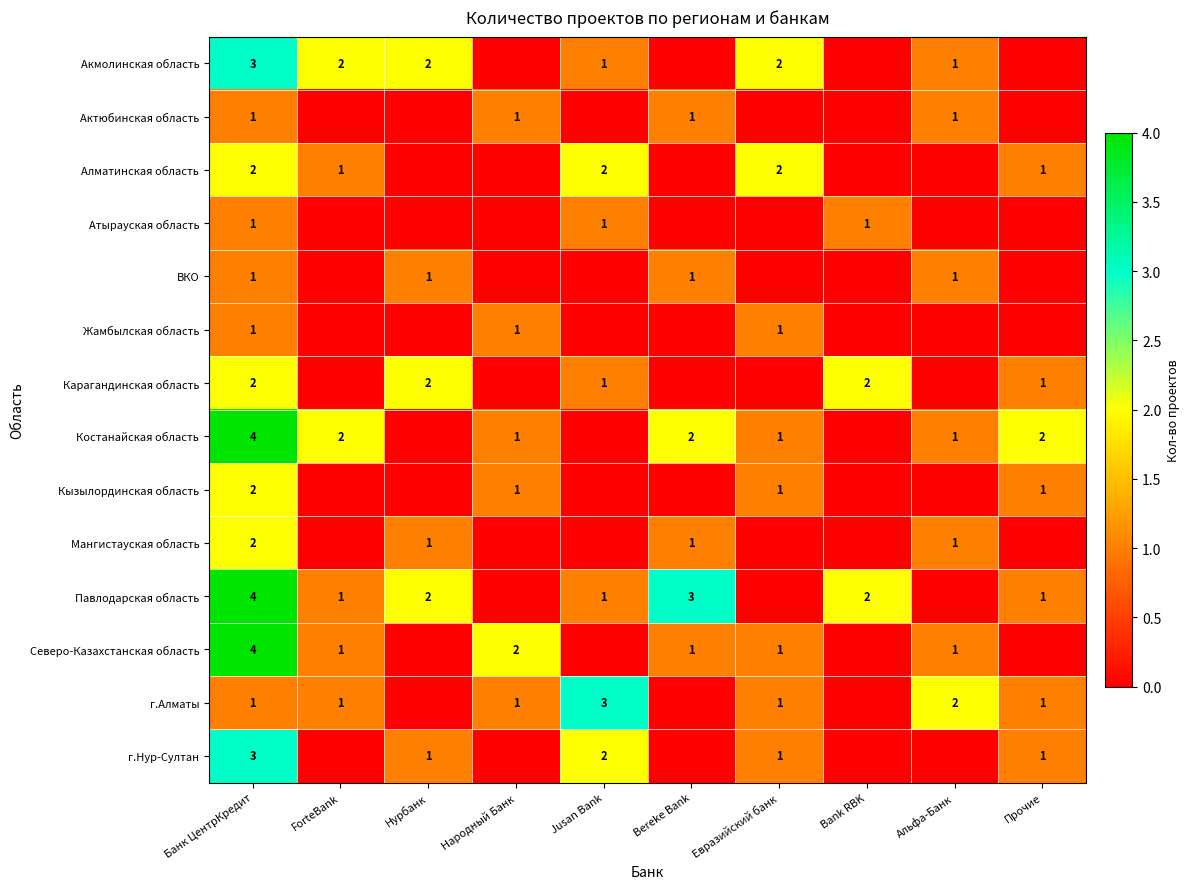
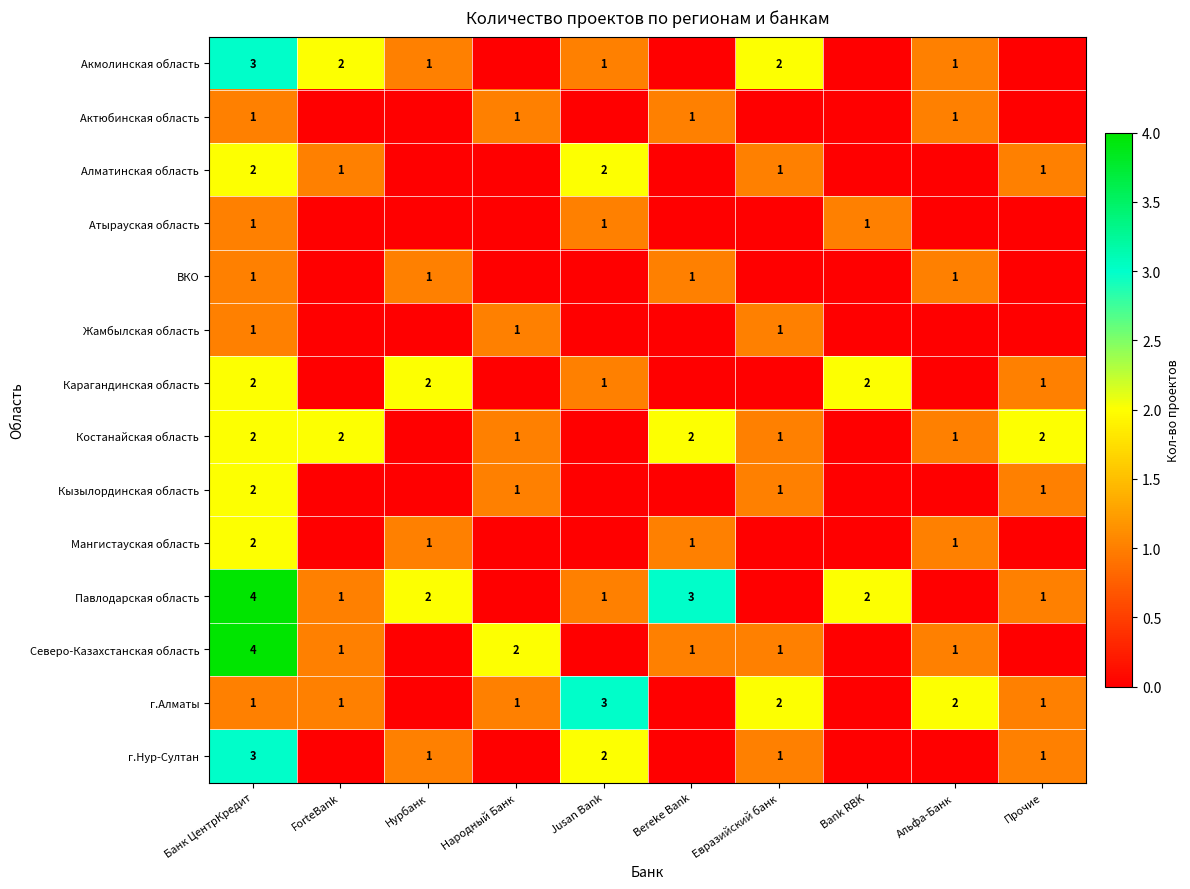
Акмолинская область, Нурбанк: 2 -> 1
Алматинская область, Евразийский банк: 2 -> 1
Костанайская область, Банк ЦентрКредит: 4 -> 2
г.Алматы, Евразийский банк: 1 -> 2
